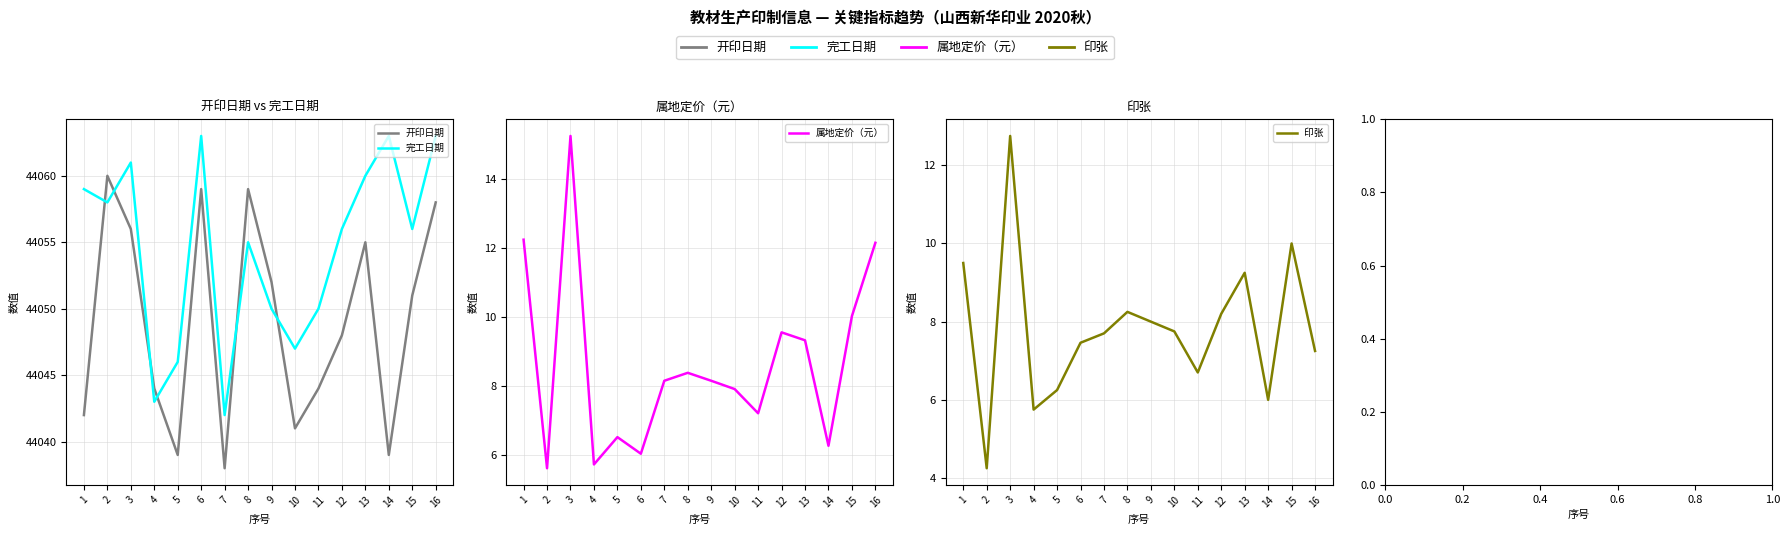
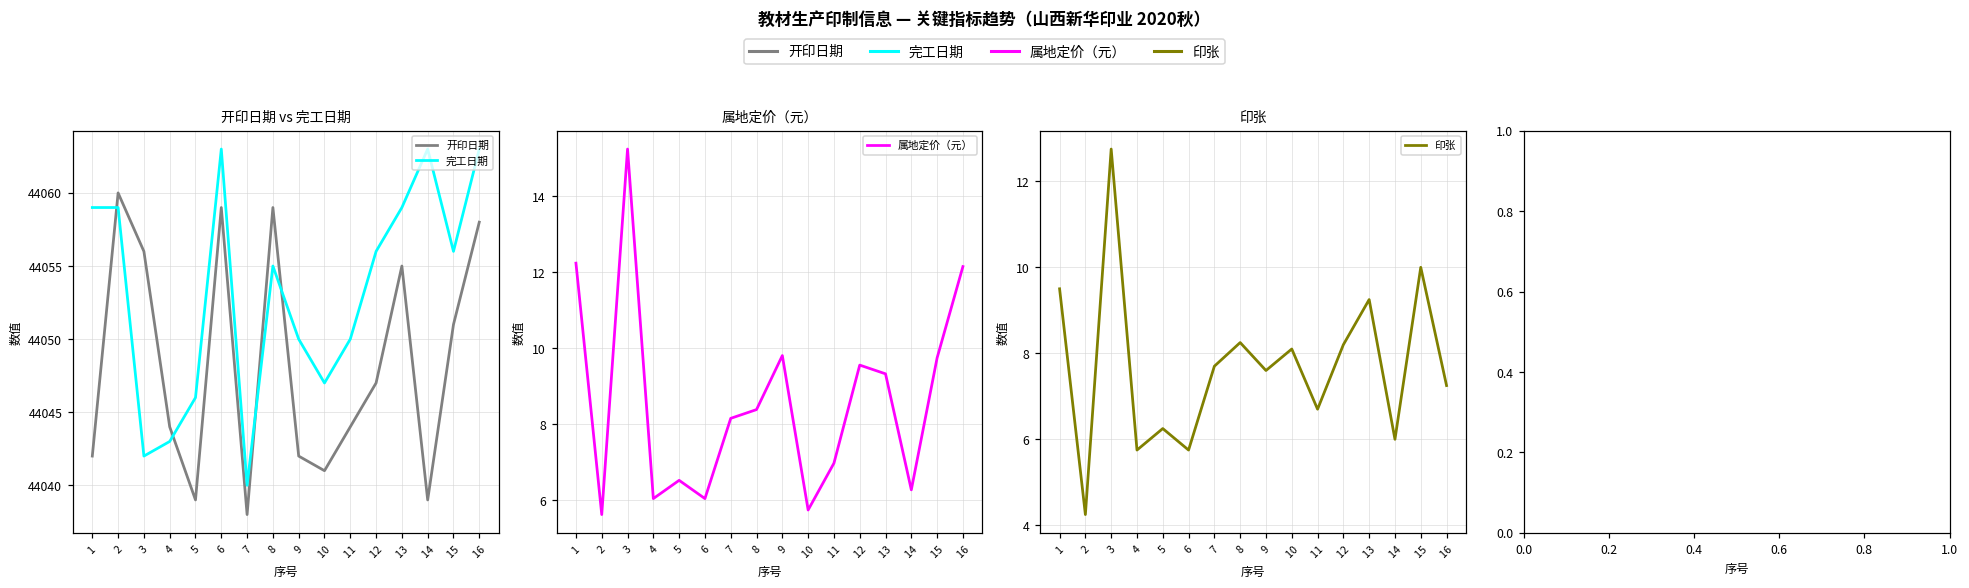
开印日期 vs 完工日期, 完工日期, 2: 44058 -> 44059
开印日期 vs 完工日期, 完工日期, 3: 44061 -> 44042
开印日期 vs 完工日期, 完工日期, 7: 44042 -> 44040
开印日期 vs 完工日期, 开印日期, 9: 44052 -> 44042
开印日期 vs 完工日期, 开印日期, 12: 44048 -> 44047
开印日期 vs 完工日期, 完工日期, 13: 44060 -> 44059
属地定价（元）, 4: 5.7 -> 6.1
属地定价（元）, 9: 8.2 -> 9.8
属地定价（元）, 10: 7.9 -> 5.8
属地定价（元）, 11: 7.2 -> 7.0
属地定价（元）, 15: 10.0 -> 9.8
印张, 6: 7.5 -> 5.8
印张, 9: 8.0 -> 7.6
印张, 10: 7.8 -> 8.1
